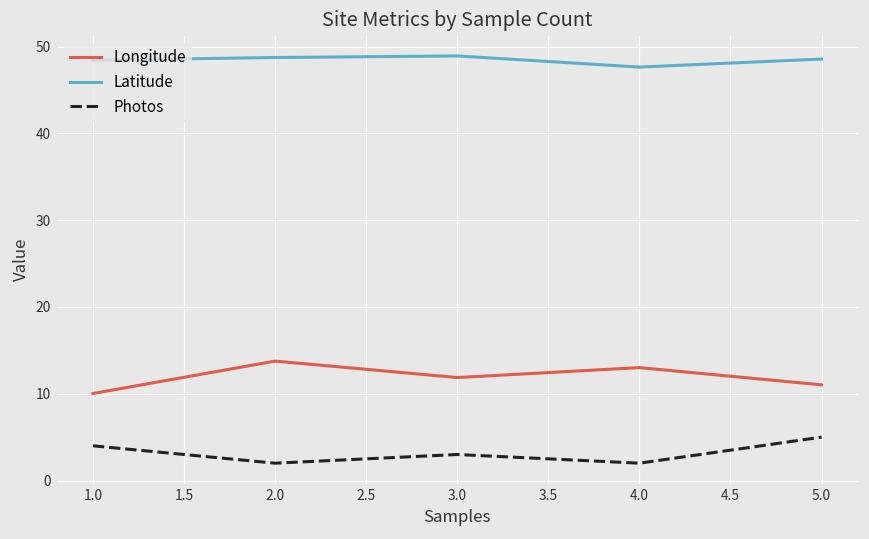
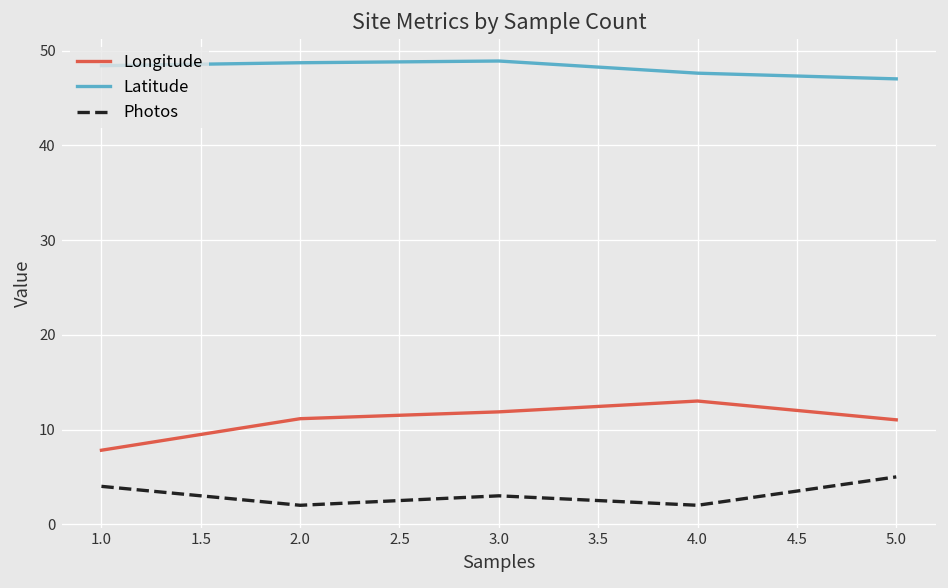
Longitude, 1.0: 10 -> 8
Longitude, 2.0: 14 -> 11
Latitude, 5.0: 49 -> 47
